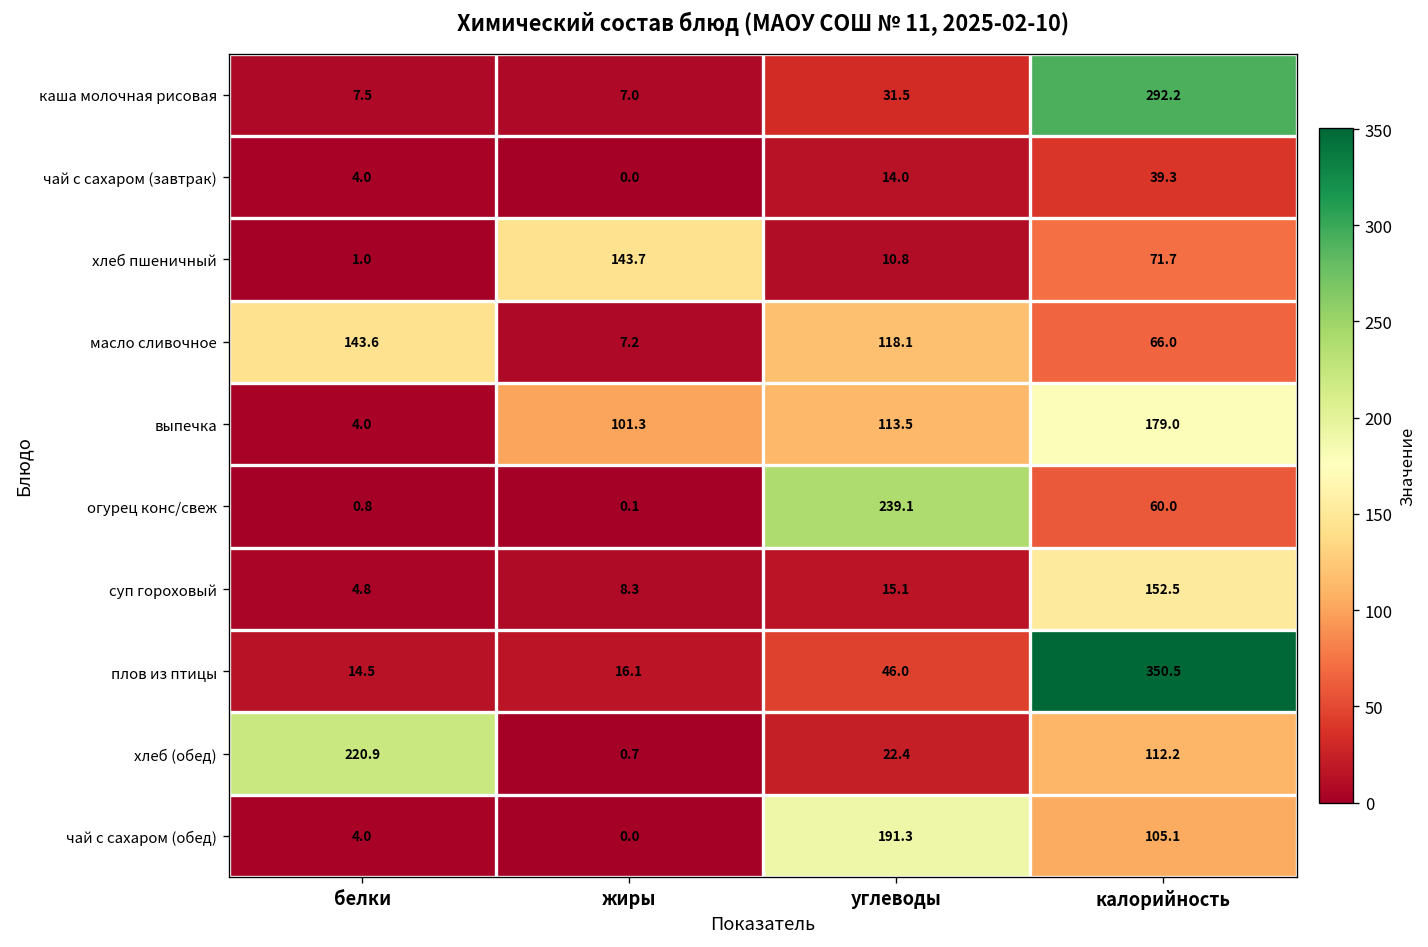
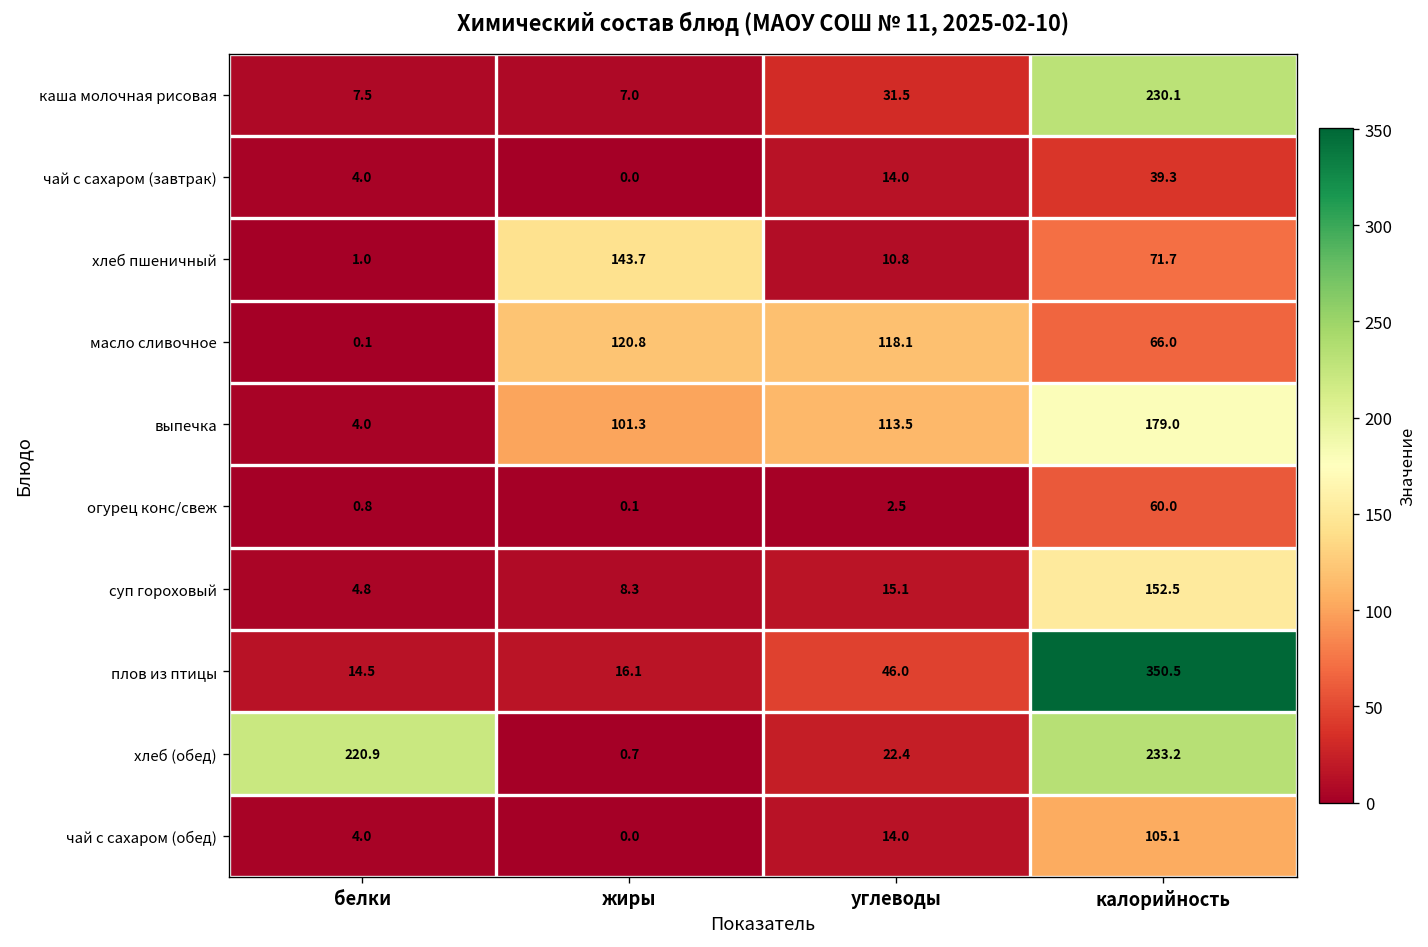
каша молочная рисовая, калорийность: 292.2 -> 230.1
масло сливочное, белки: 143.6 -> 0.1
масло сливочное, жиры: 7.2 -> 120.8
огурец конс/свеж, углеводы: 239.1 -> 2.5
хлеб (обед), калорийность: 112.2 -> 233.2
чай с сахаром (обед), углеводы: 191.3 -> 14.0
